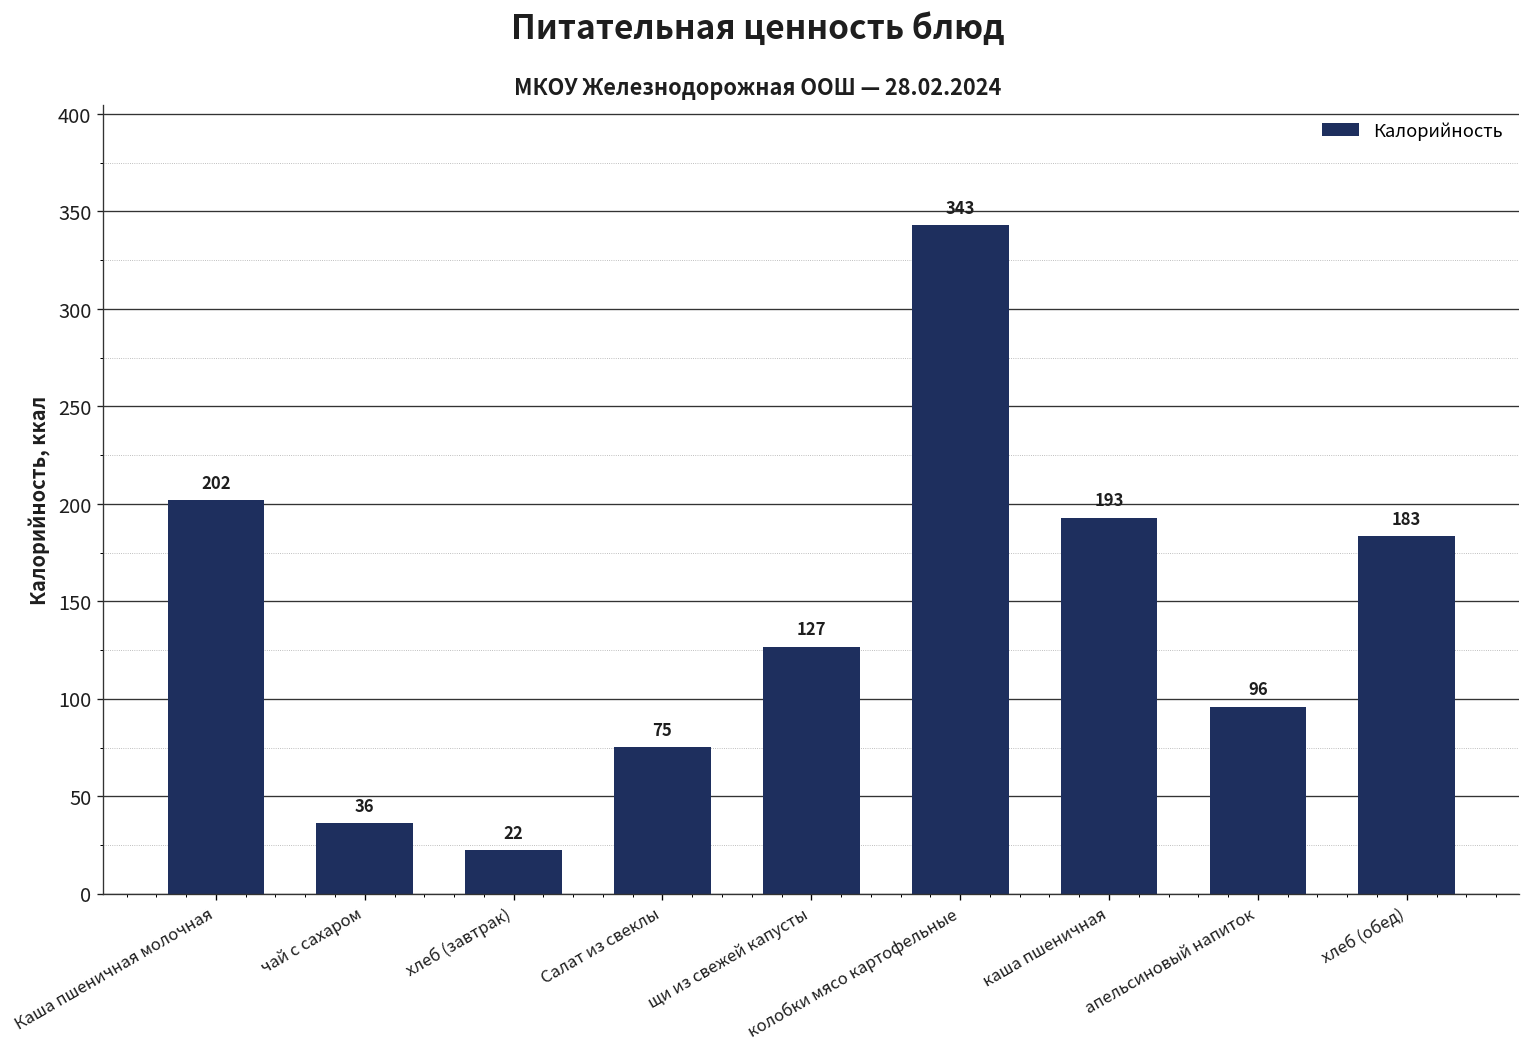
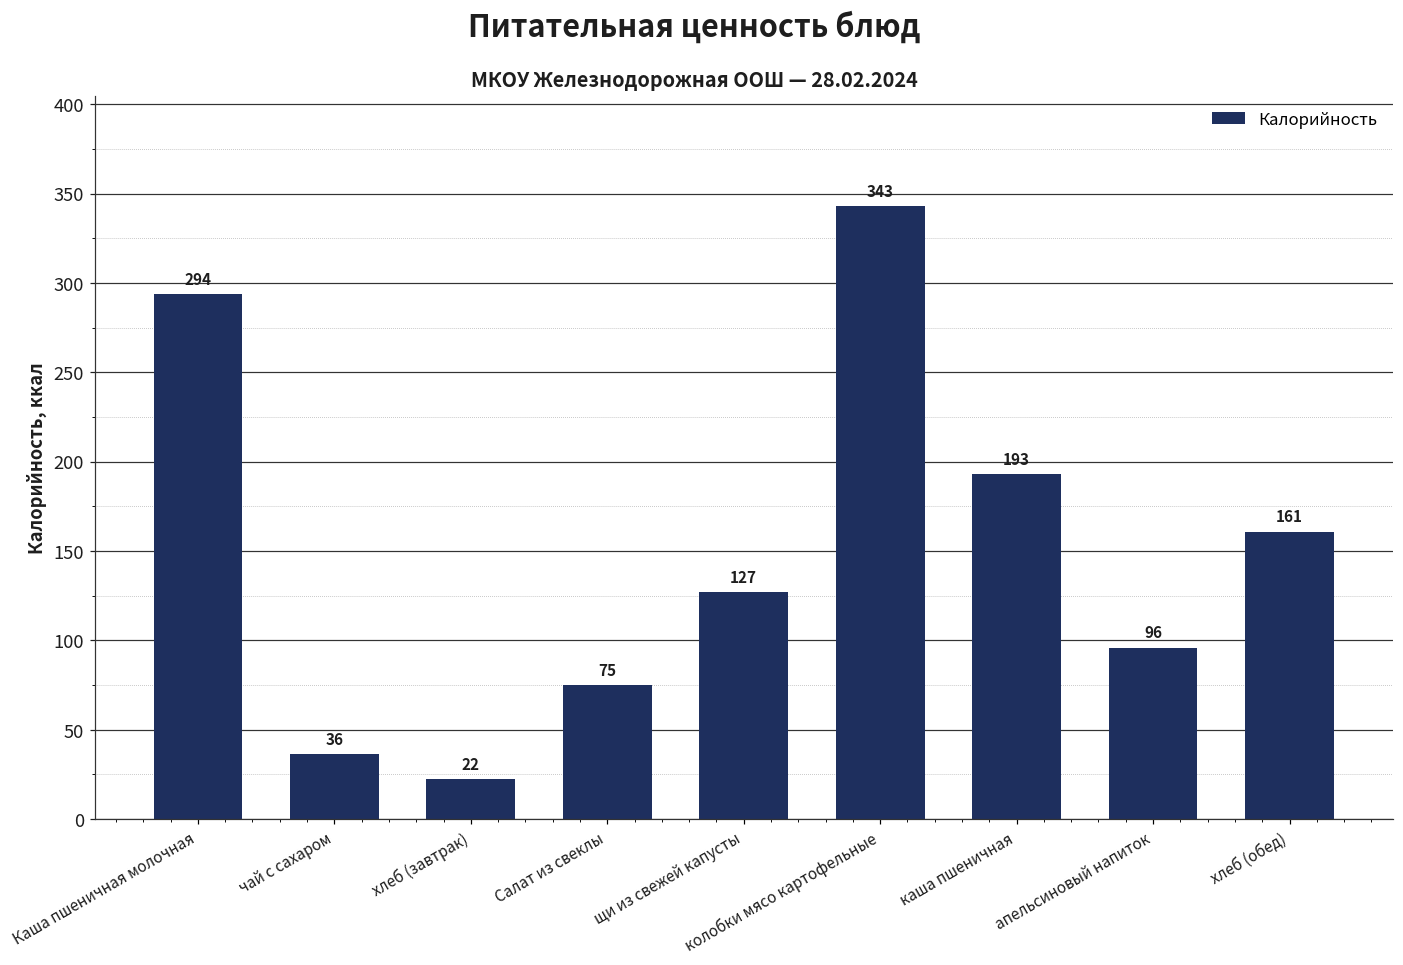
Каша пшеничная молочная: 202 -> 294
хлеб (обед): 183 -> 161
